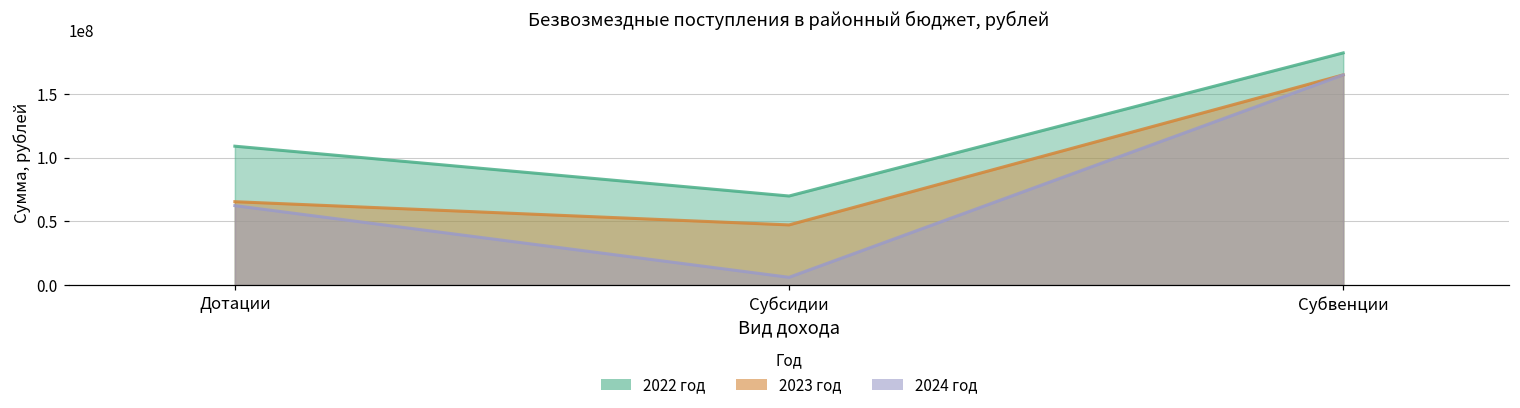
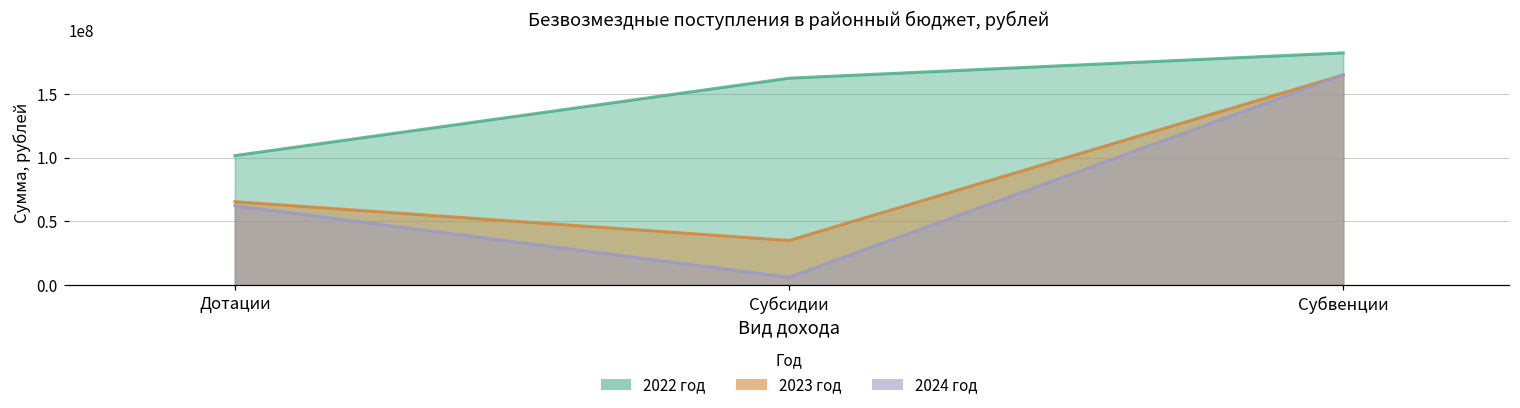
2022 год, Дотации: 109000000 -> 102000000
2022 год, Субсидии: 70000000 -> 162000000
2023 год, Субсидии: 47000000 -> 35000000
